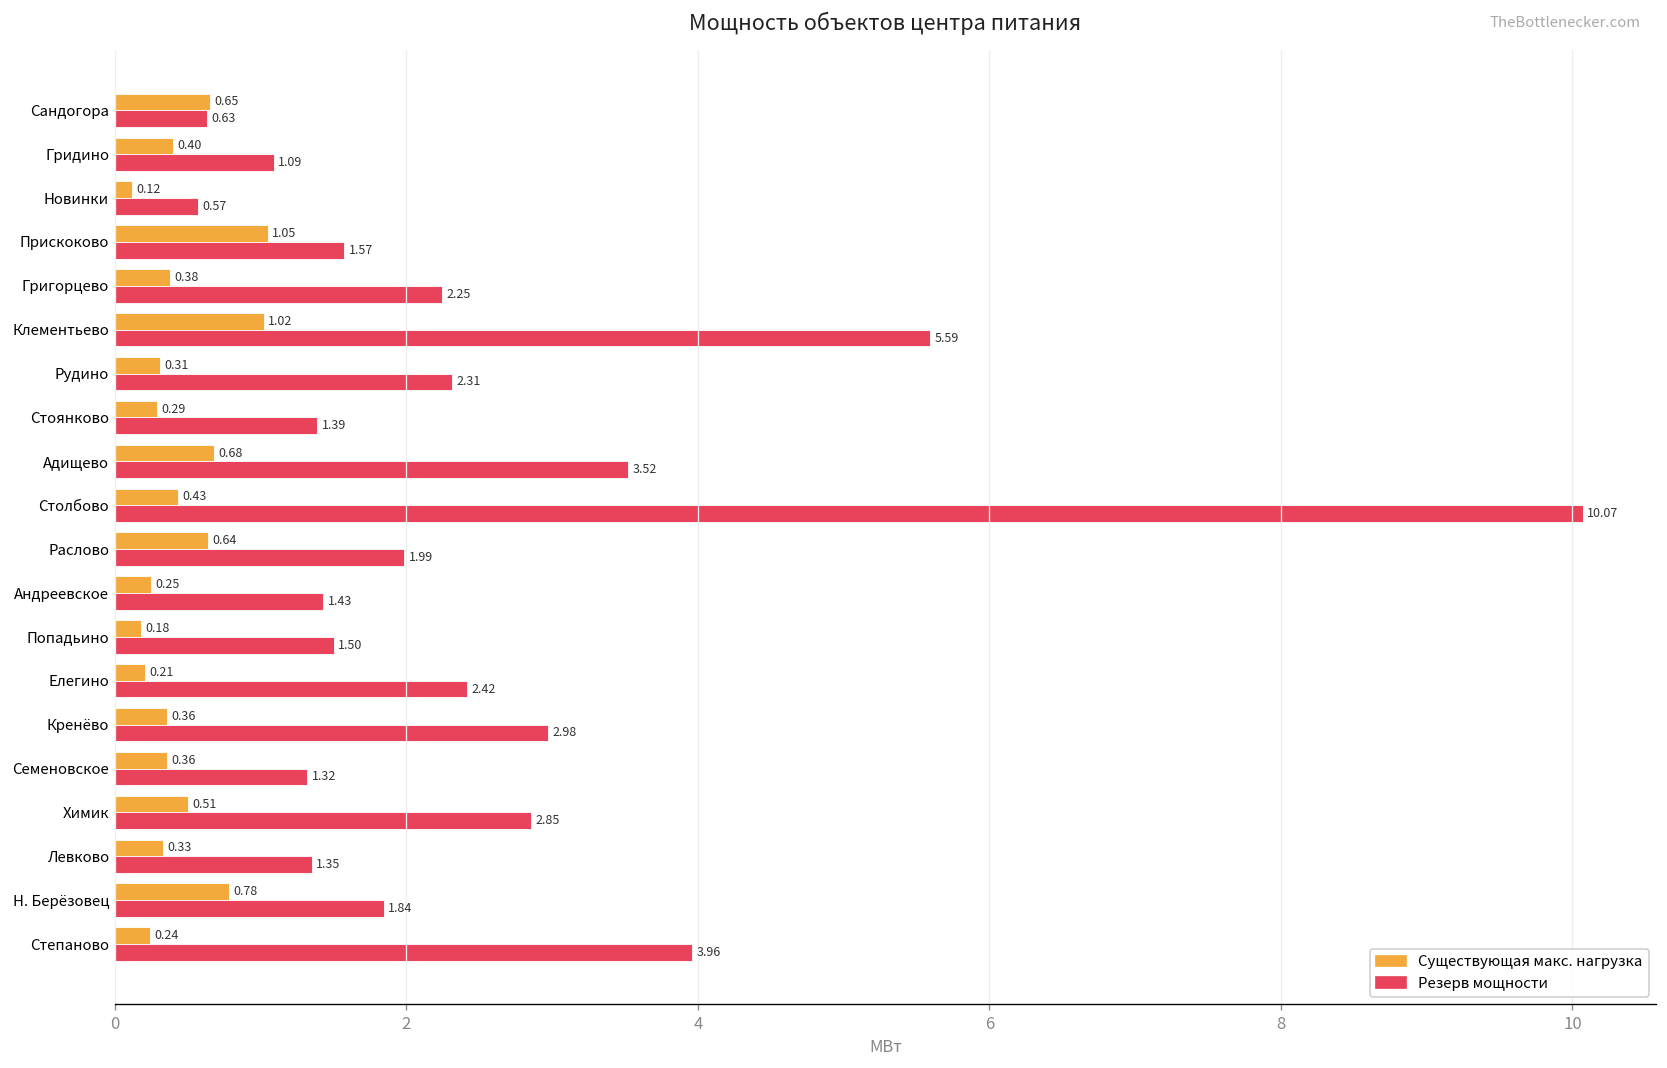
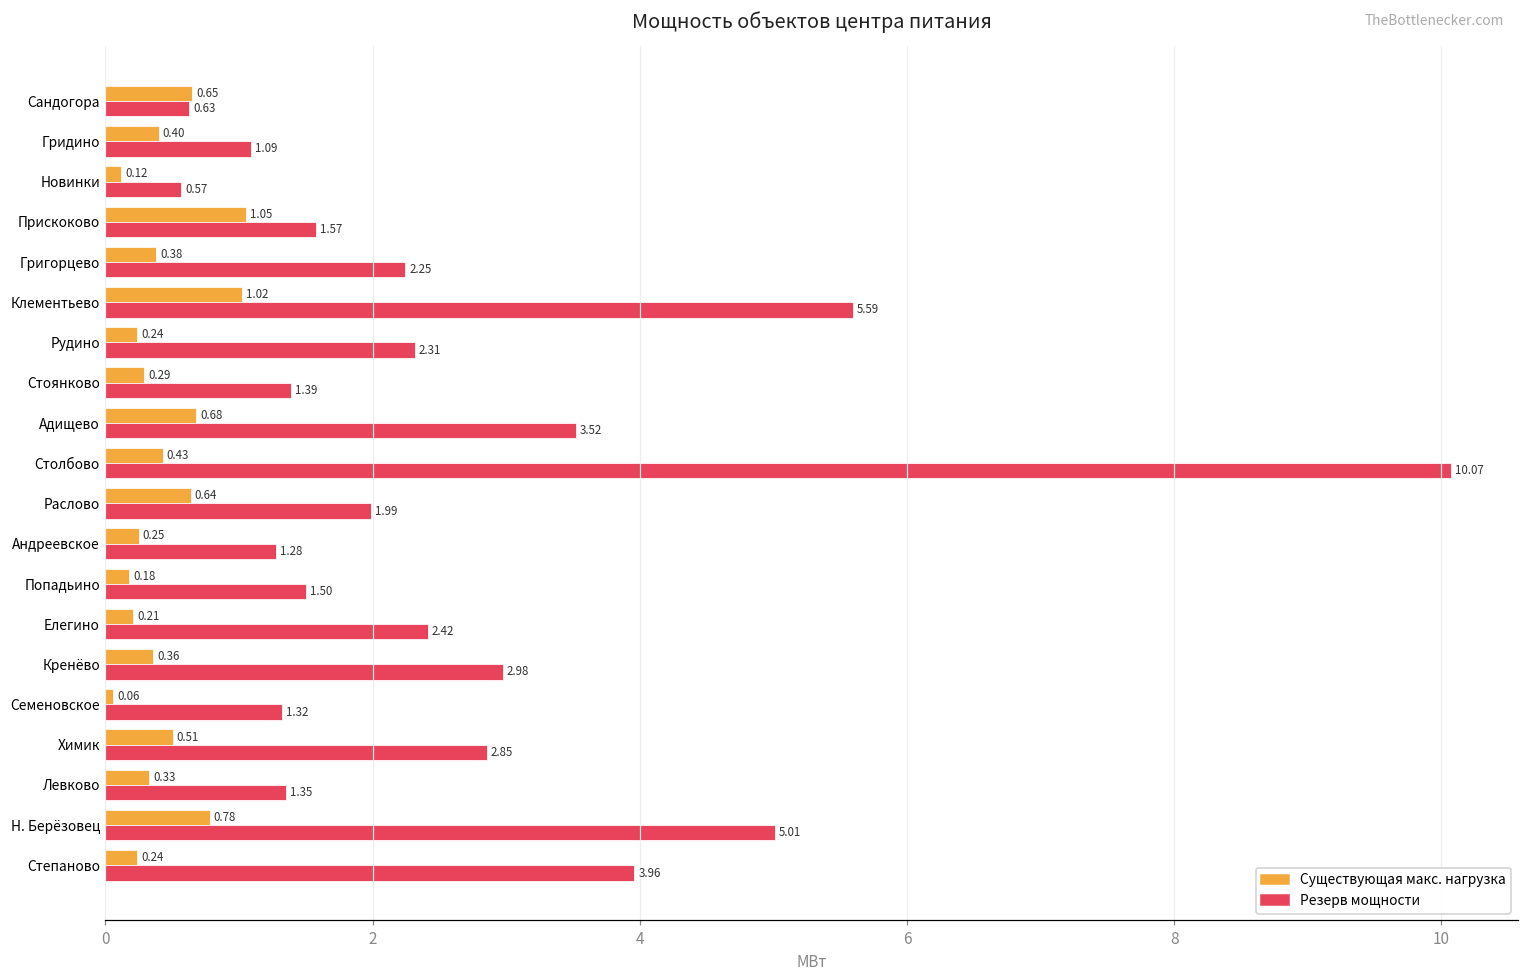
Существующая макс. нагрузка, Рудино: 0.31 -> 0.24
Резерв мощности, Андреевское: 1.43 -> 1.28
Существующая макс. нагрузка, Семеновское: 0.36 -> 0.06
Резерв мощности, Н. Берёзовец: 1.84 -> 5.01
